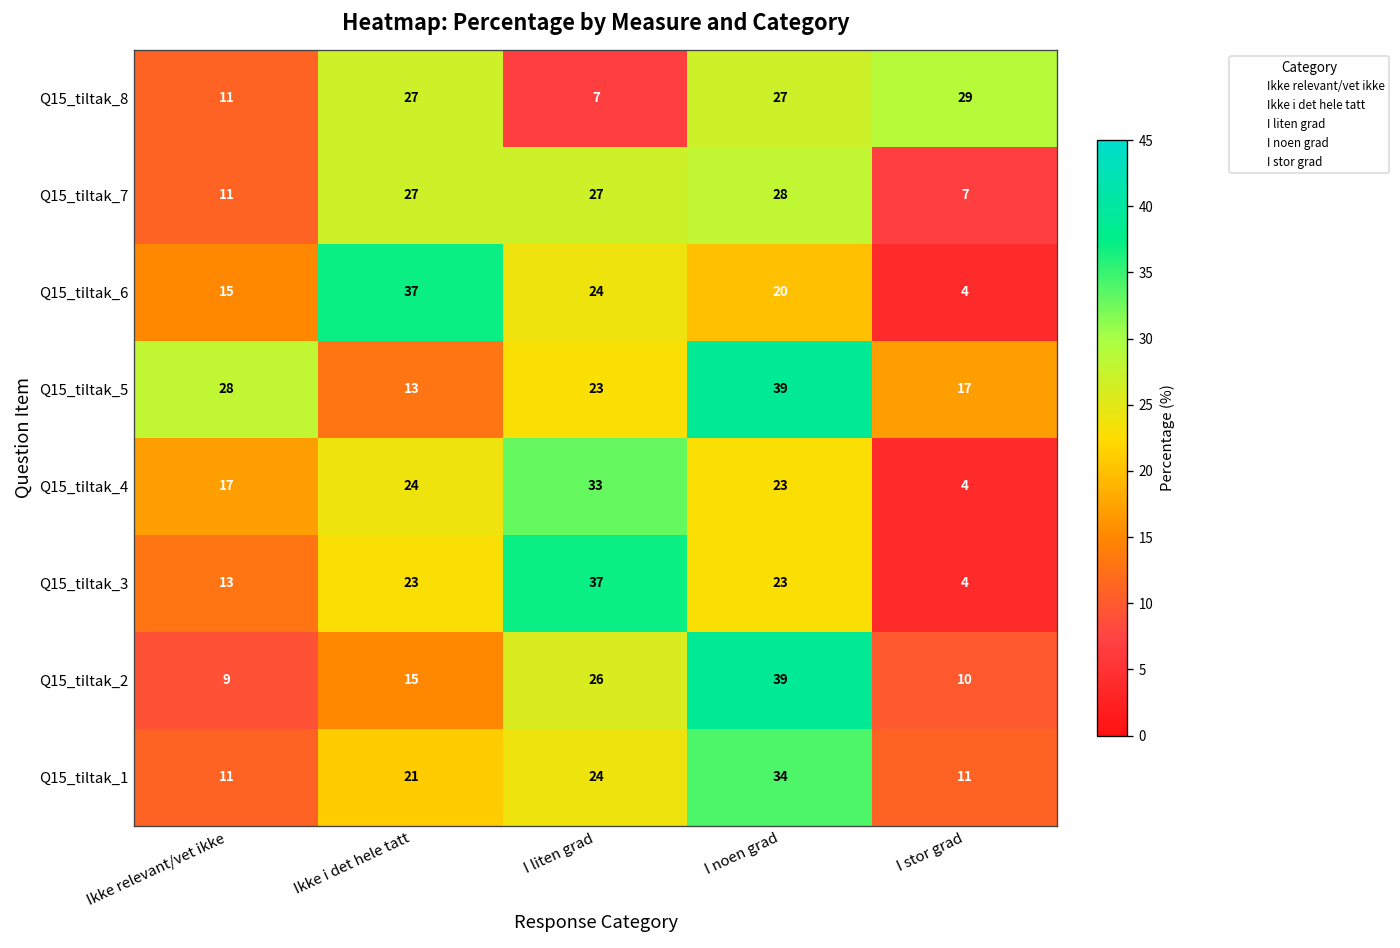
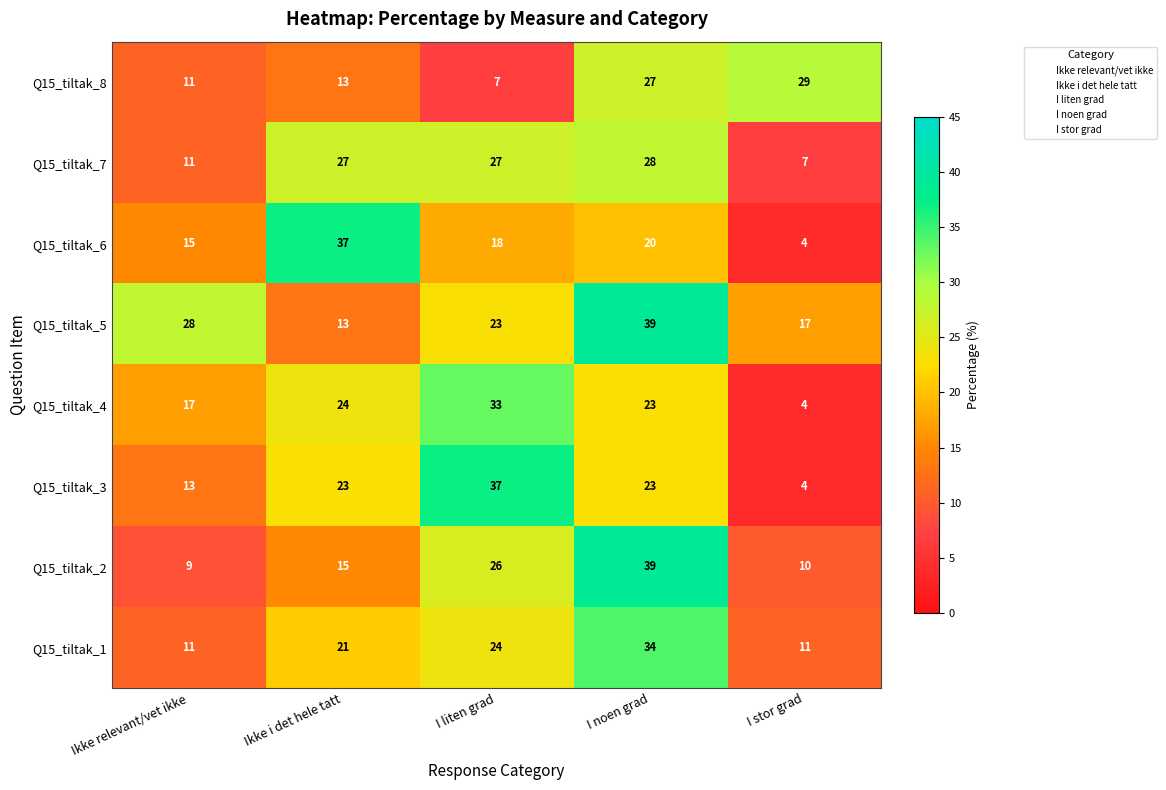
Q15_tiltak_8, Ikke i det hele tatt: 27 -> 13
Q15_tiltak_6, I liten grad: 24 -> 18
